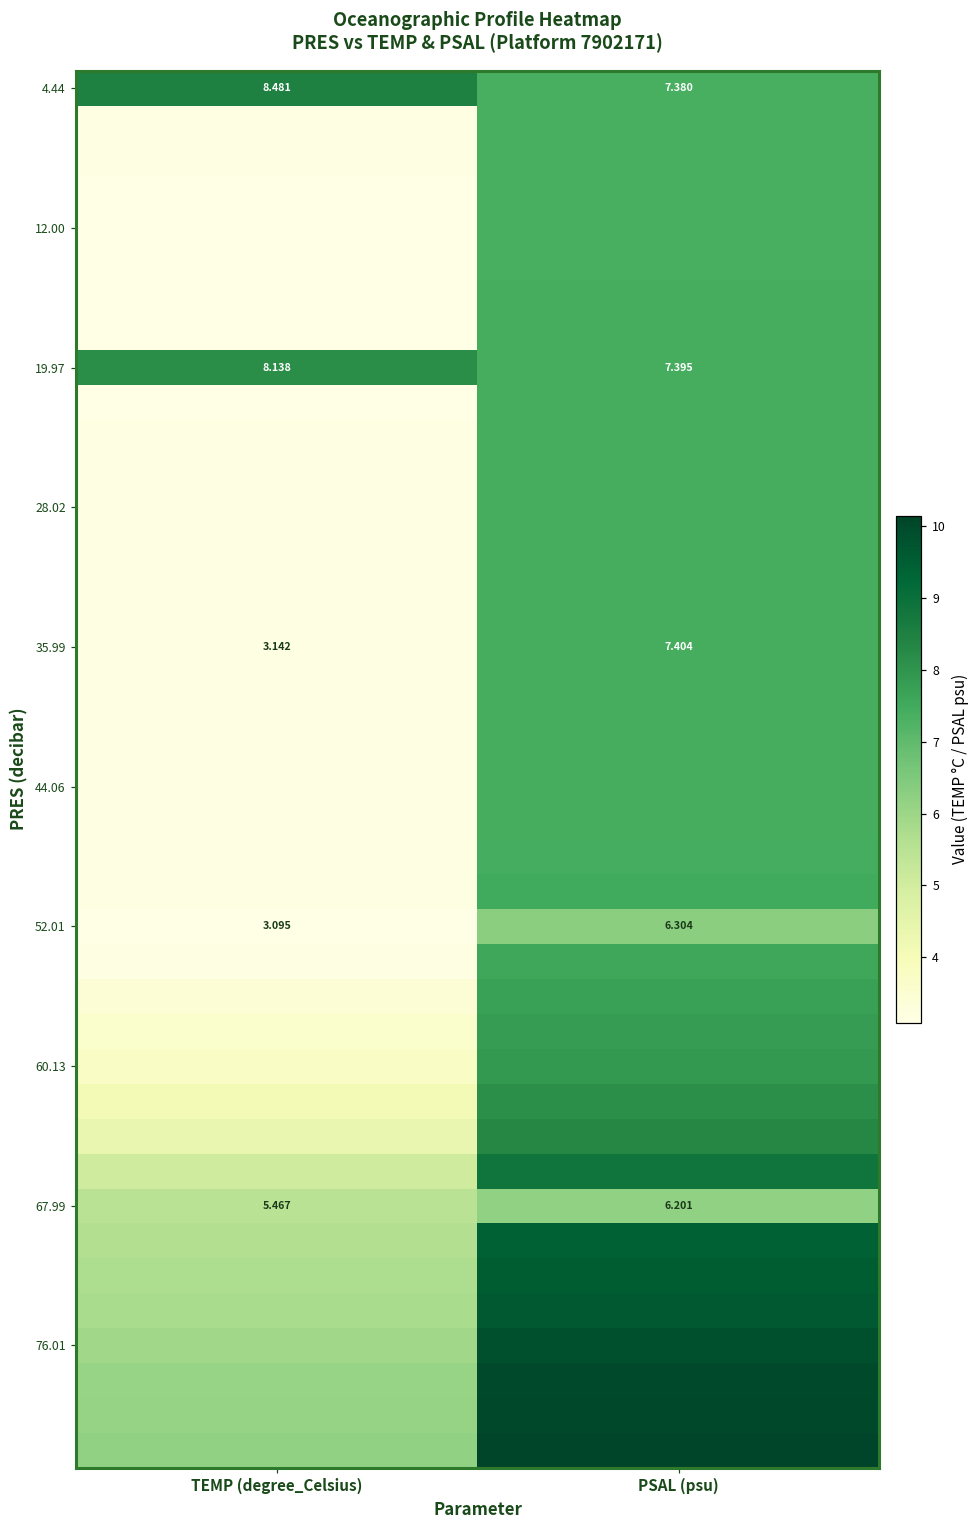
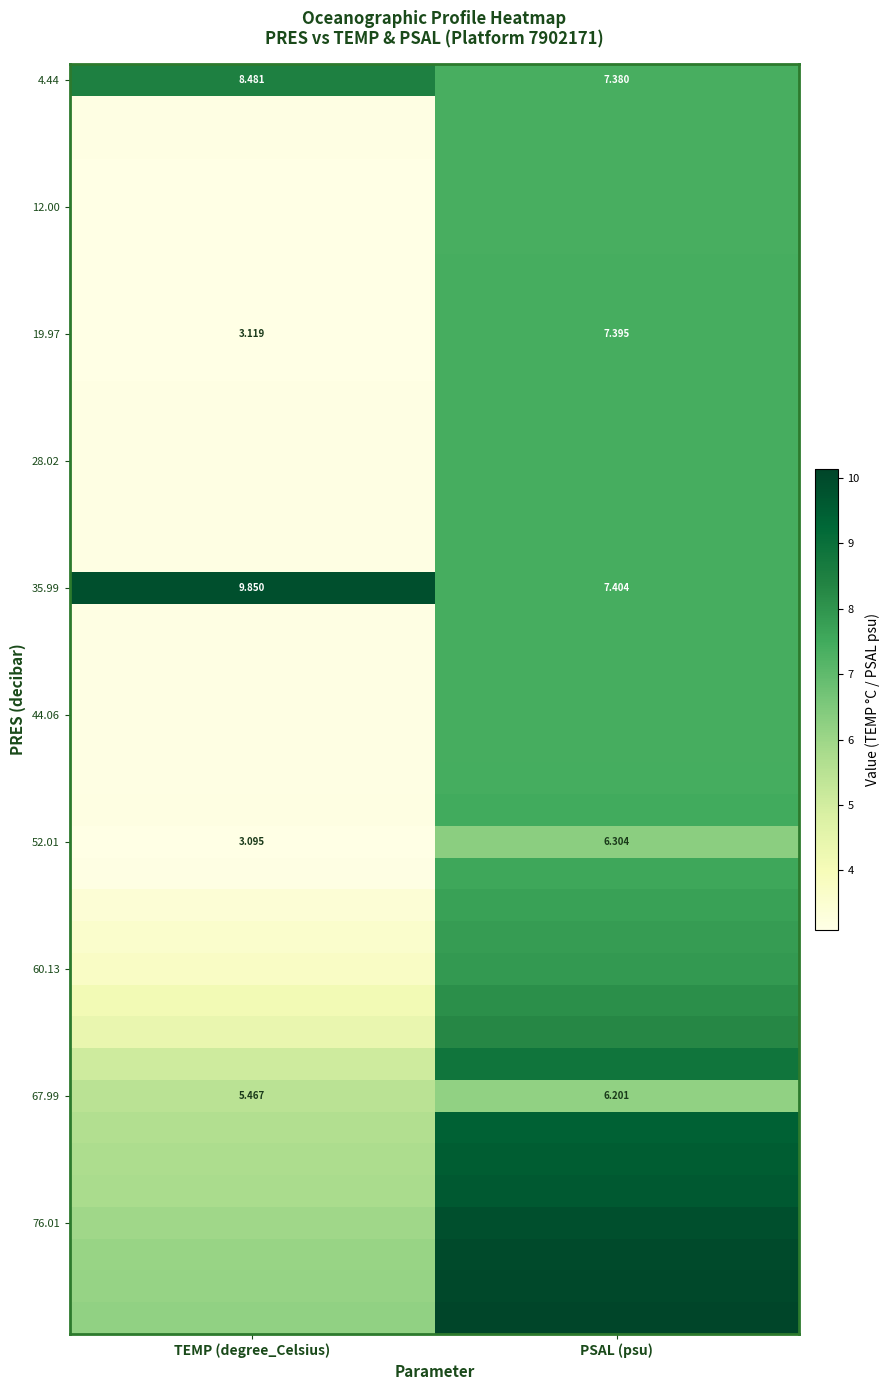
19.97, TEMP (degree_Celsius): 8.138 -> 3.119
35.99, TEMP (degree_Celsius): 3.142 -> 9.850
